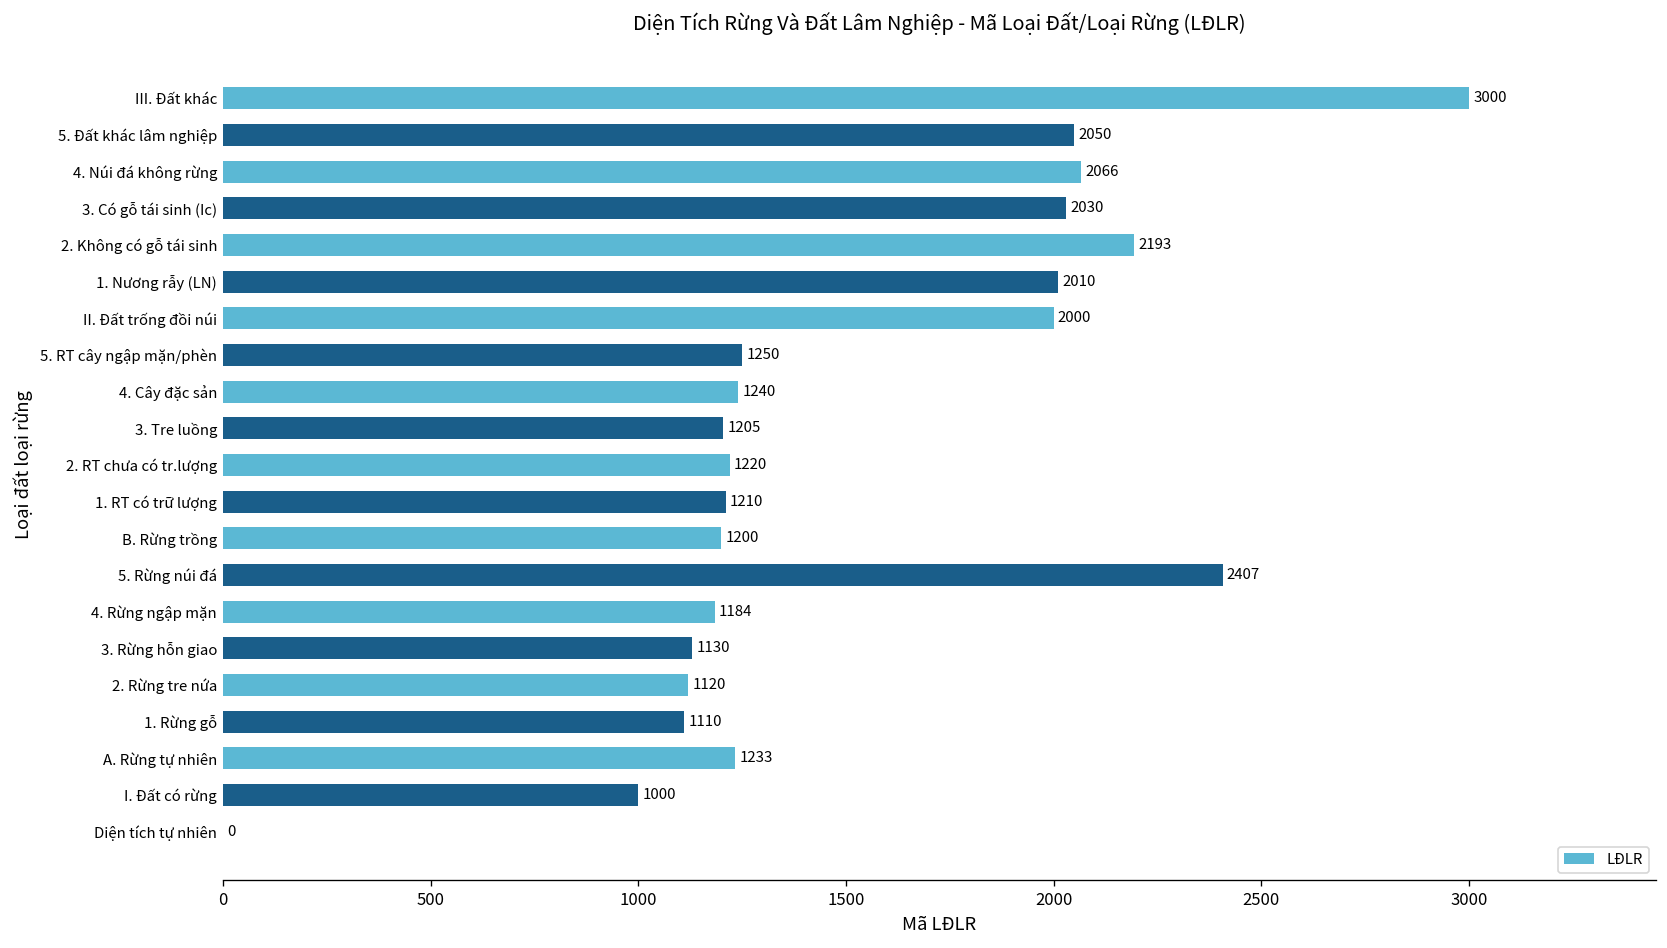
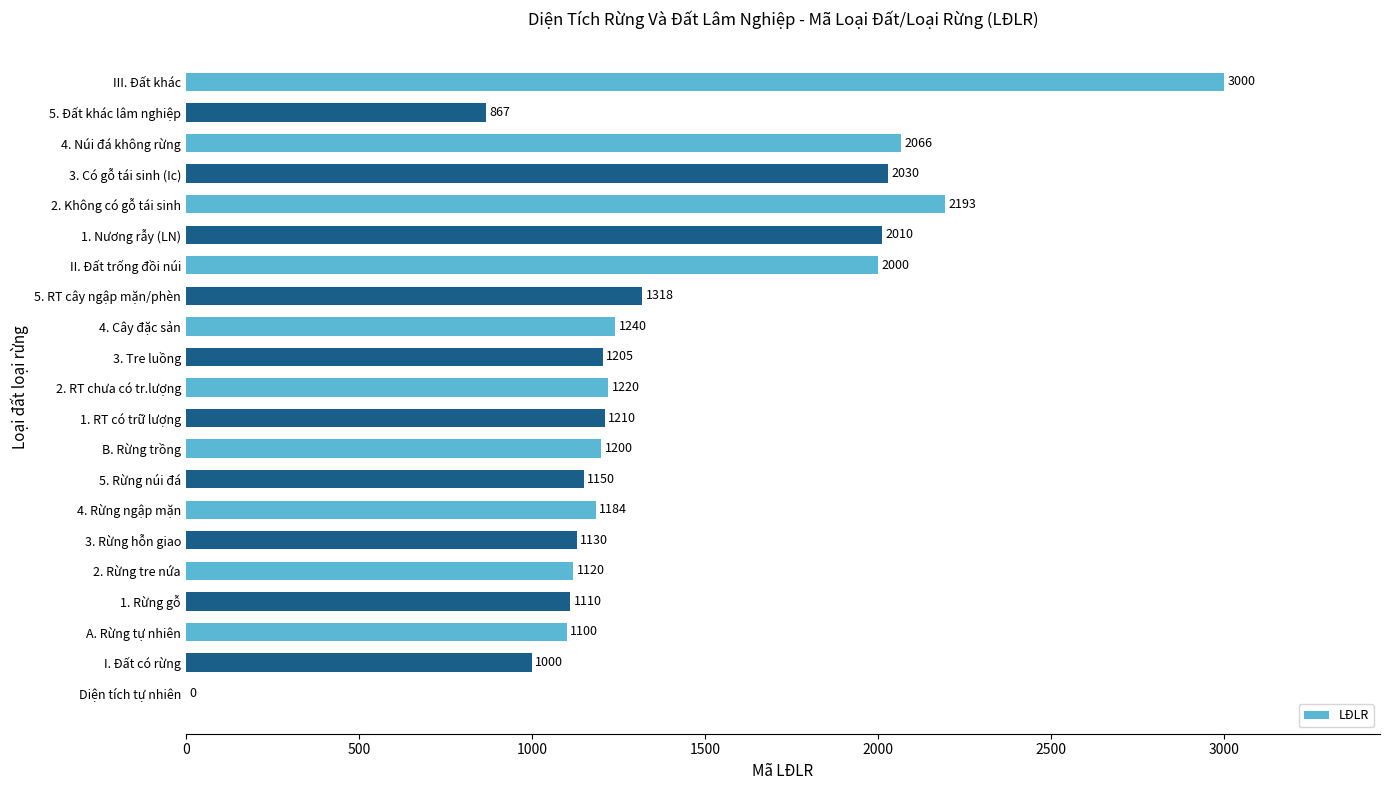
5. Đất khác lâm nghiệp: 2050 -> 867
5. RT cây ngập mặn/phèn: 1250 -> 1318
5. Rừng núi đá: 2407 -> 1150
A. Rừng tự nhiên: 1233 -> 1100
